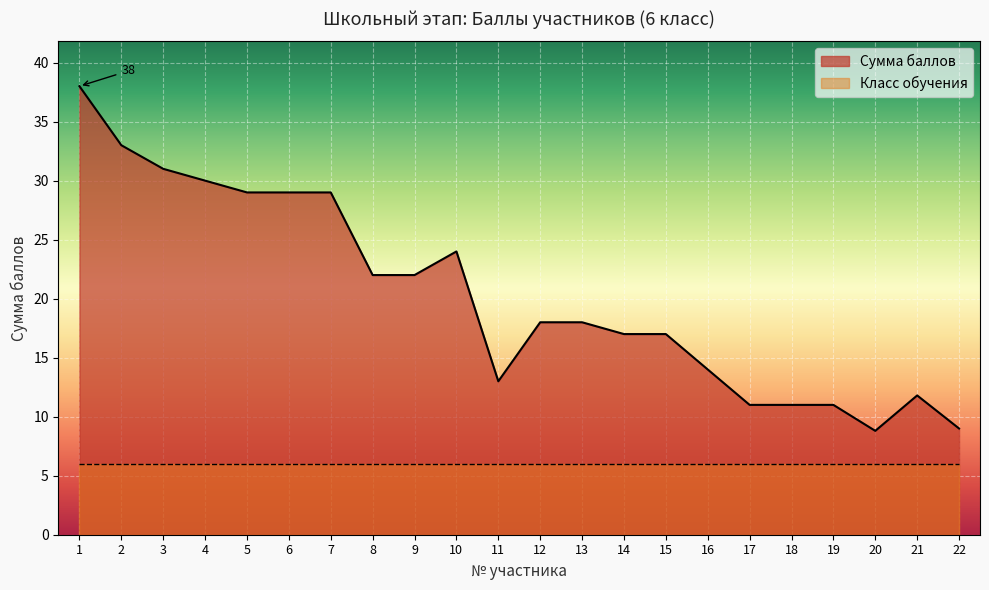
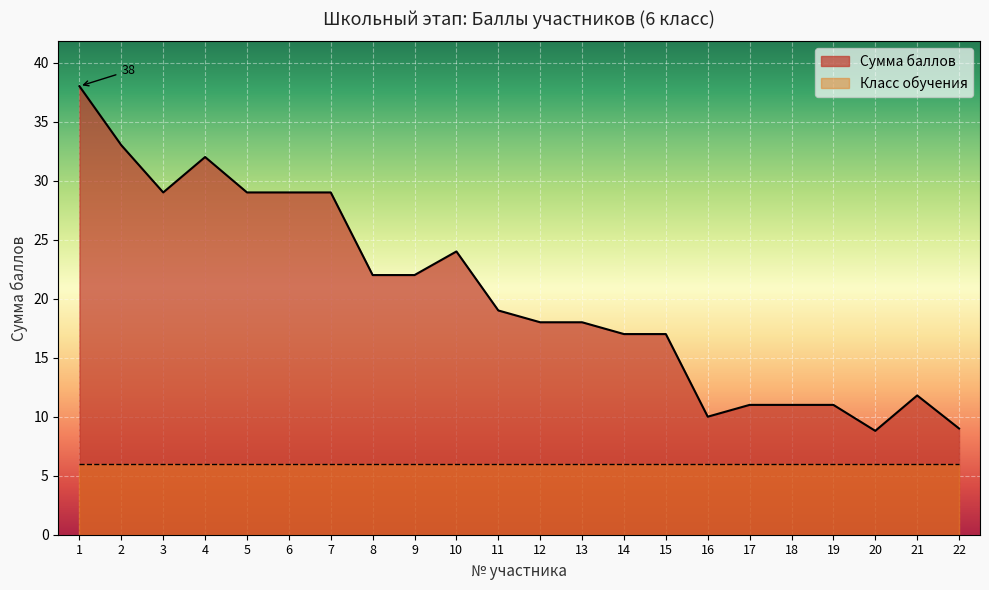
Сумма баллов, 3: 31 -> 29
Сумма баллов, 4: 30 -> 32
Сумма баллов, 11: 13 -> 19
Сумма баллов, 16: 14 -> 10
